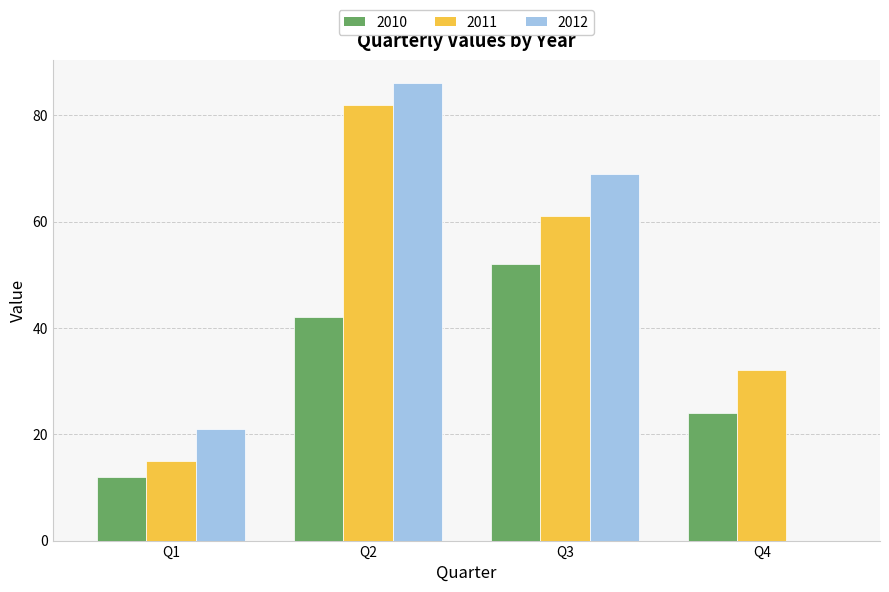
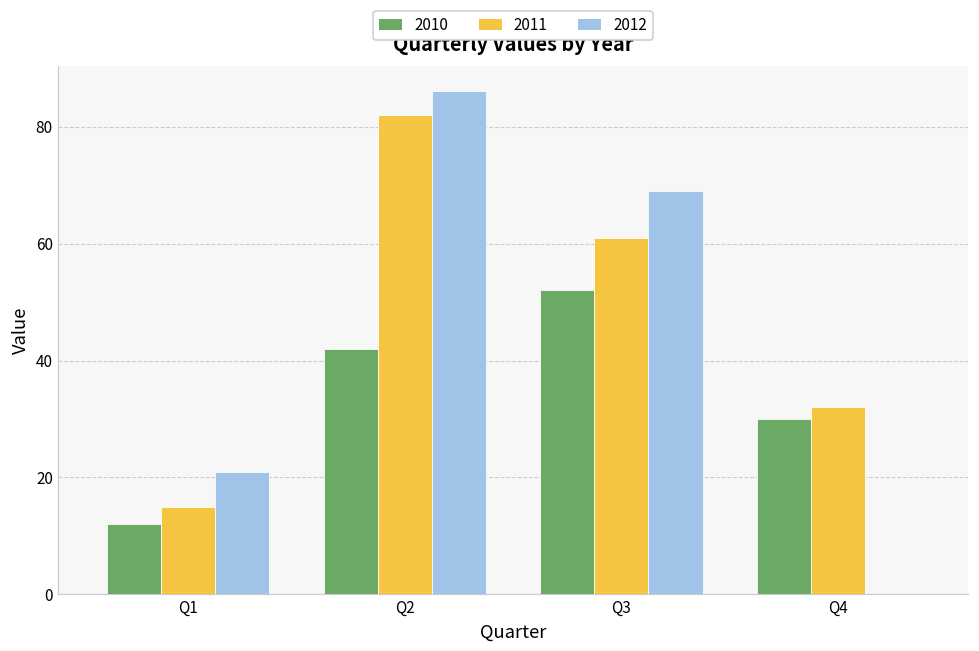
2010, Q4: 24 -> 30
